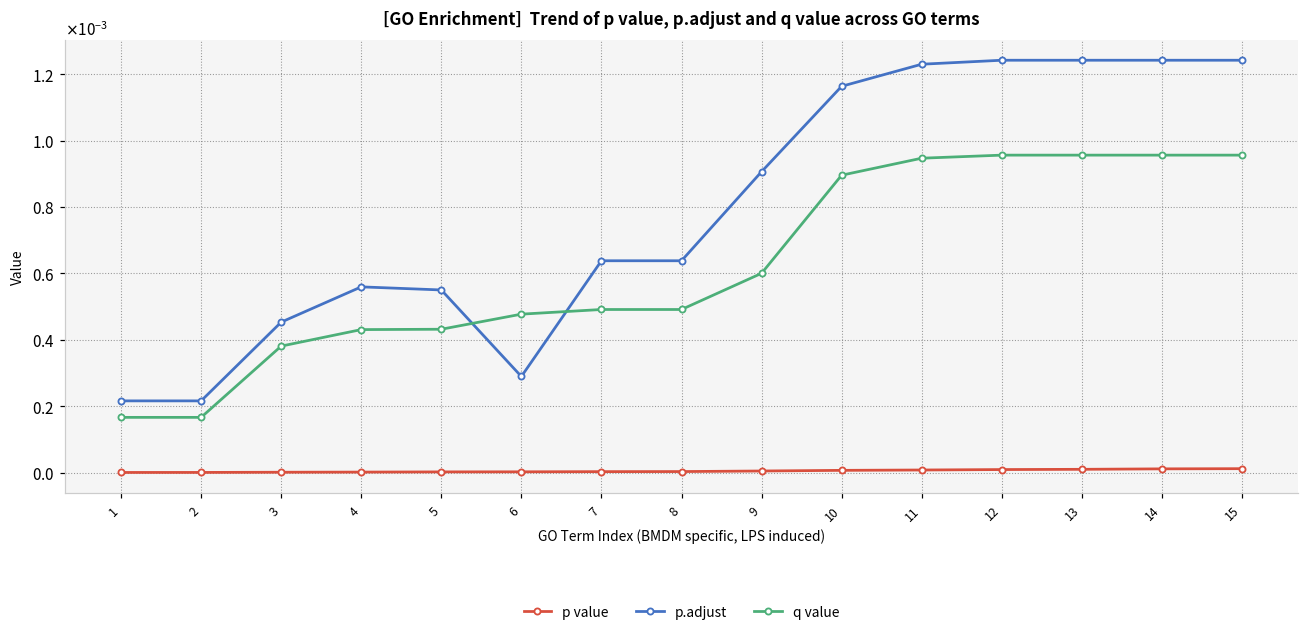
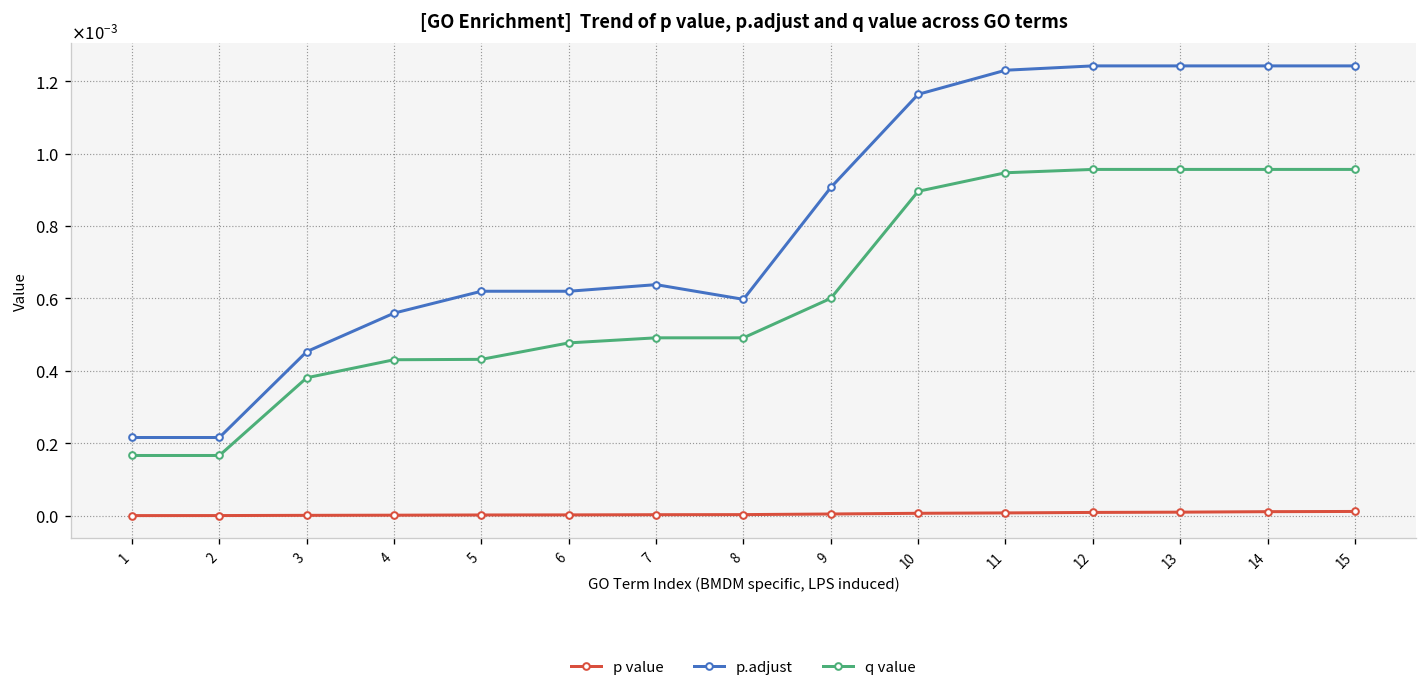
p.adjust, 5: 0.00055 -> 0.00062
p.adjust, 6: 0.00029 -> 0.00062
p.adjust, 8: 0.00064 -> 0.00060
